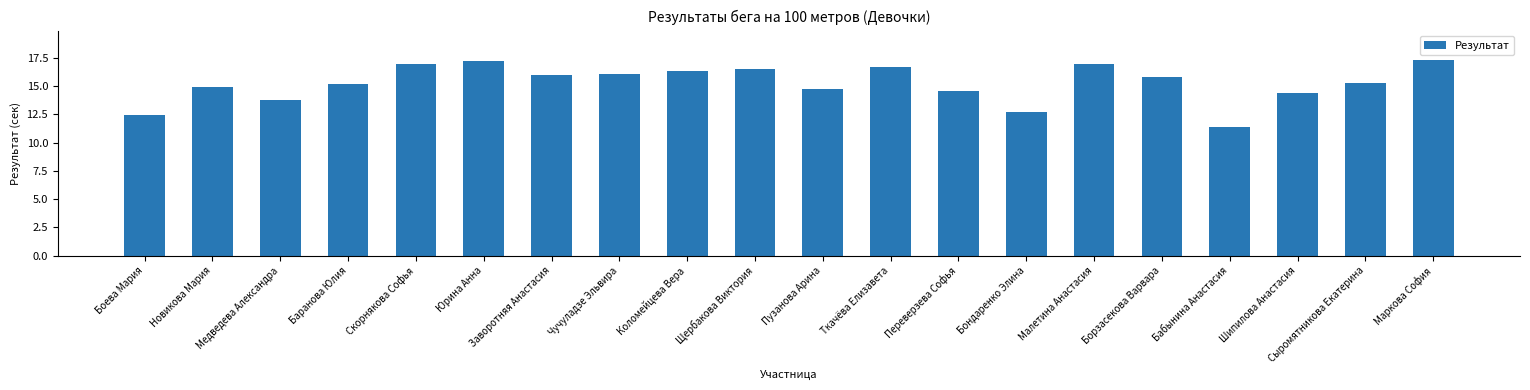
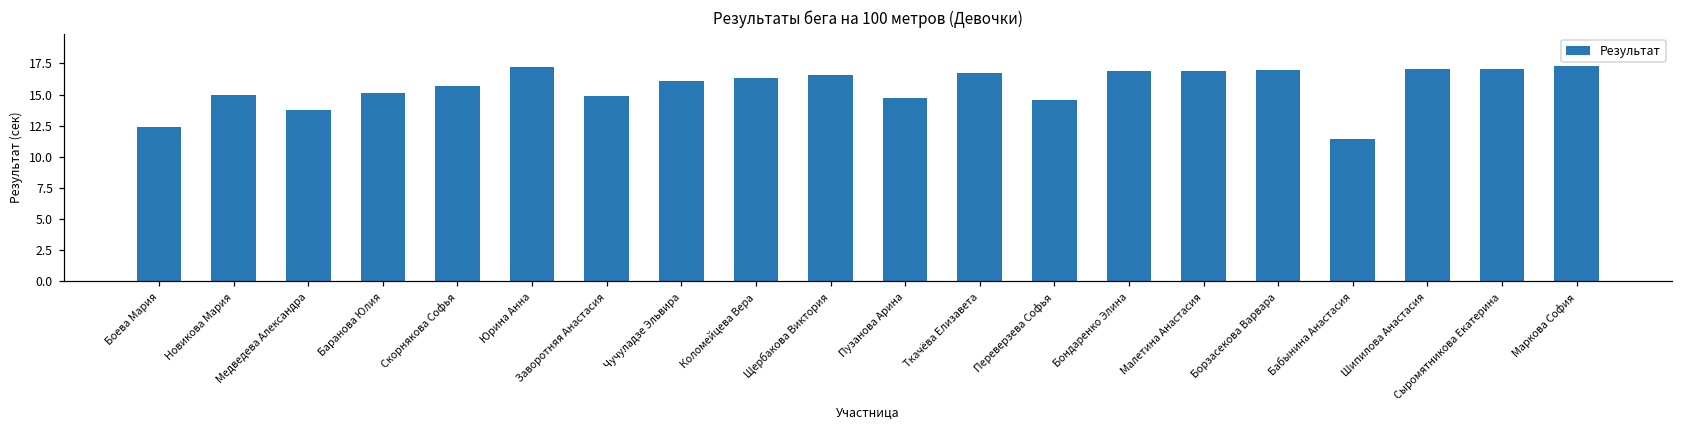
Скорнякова Софья: 16.9 -> 15.7
Заворотняя Анастасия: 16.0 -> 14.9
Бондаренко Элина: 12.7 -> 16.9
Борзасекова Варвара: 15.8 -> 17.0
Шипилова Анастасия: 14.4 -> 17.1
Сыромятникова Екатерина: 15.3 -> 17.1
